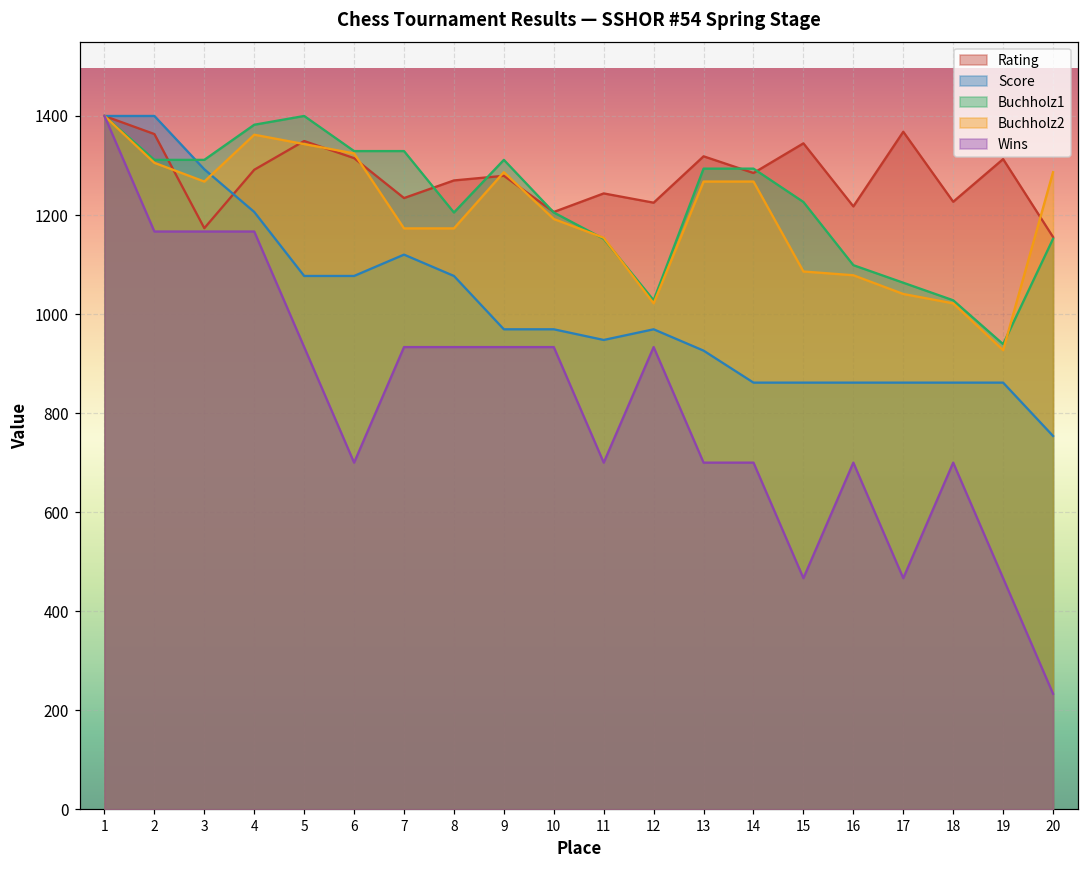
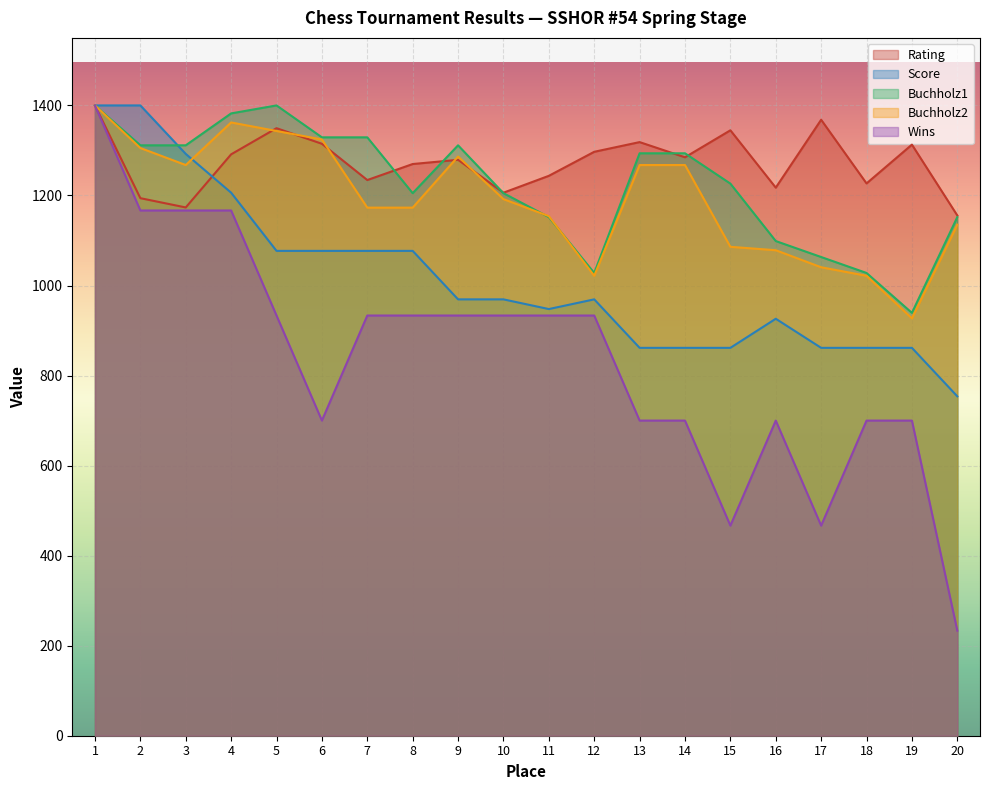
Rating, 2: 1360 -> 1190
Score, 7: 1120 -> 1080
Wins, 11: 700 -> 930
Rating, 12: 1220 -> 1300
Score, 13: 930 -> 860
Score, 16: 860 -> 930
Wins, 19: 470 -> 700
Buchholz2, 20: 1290 -> 1140
